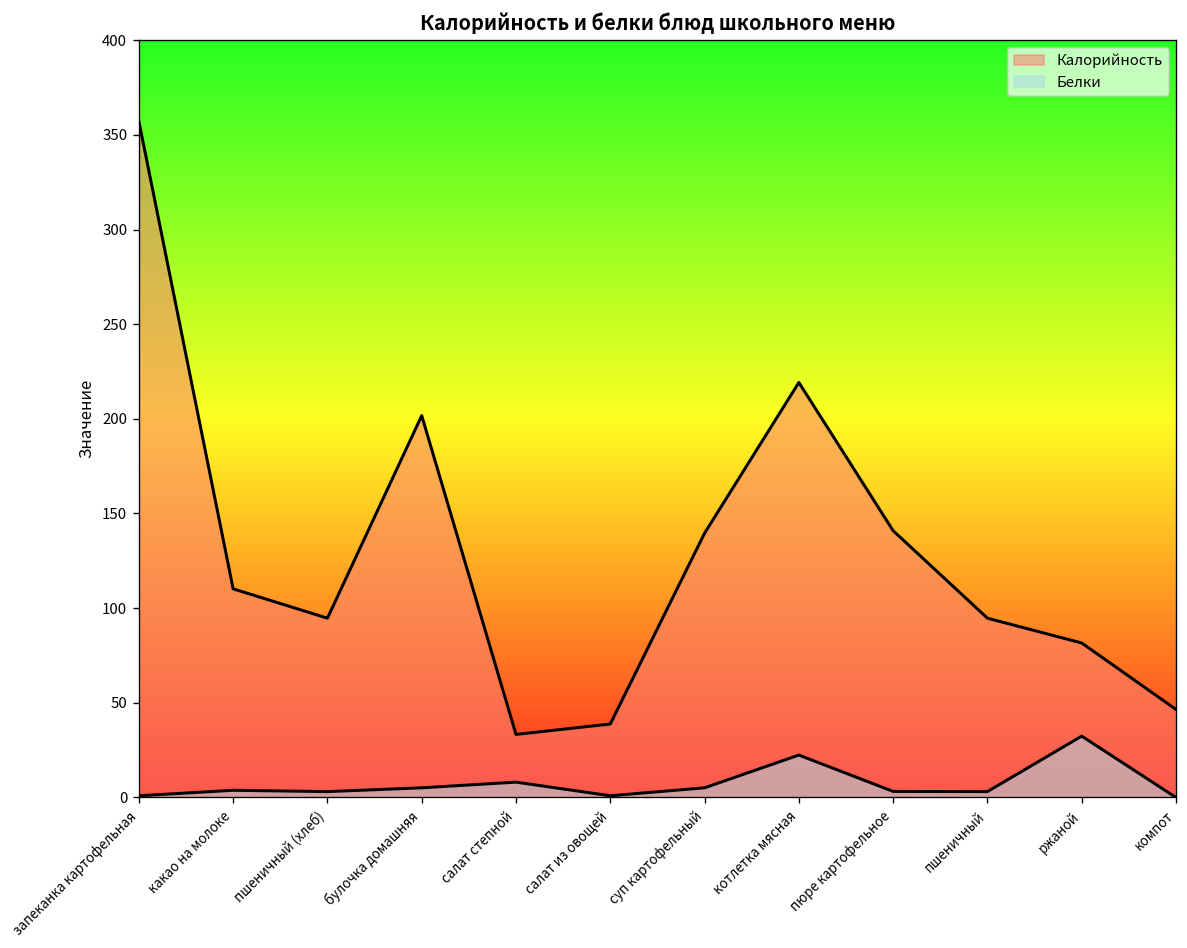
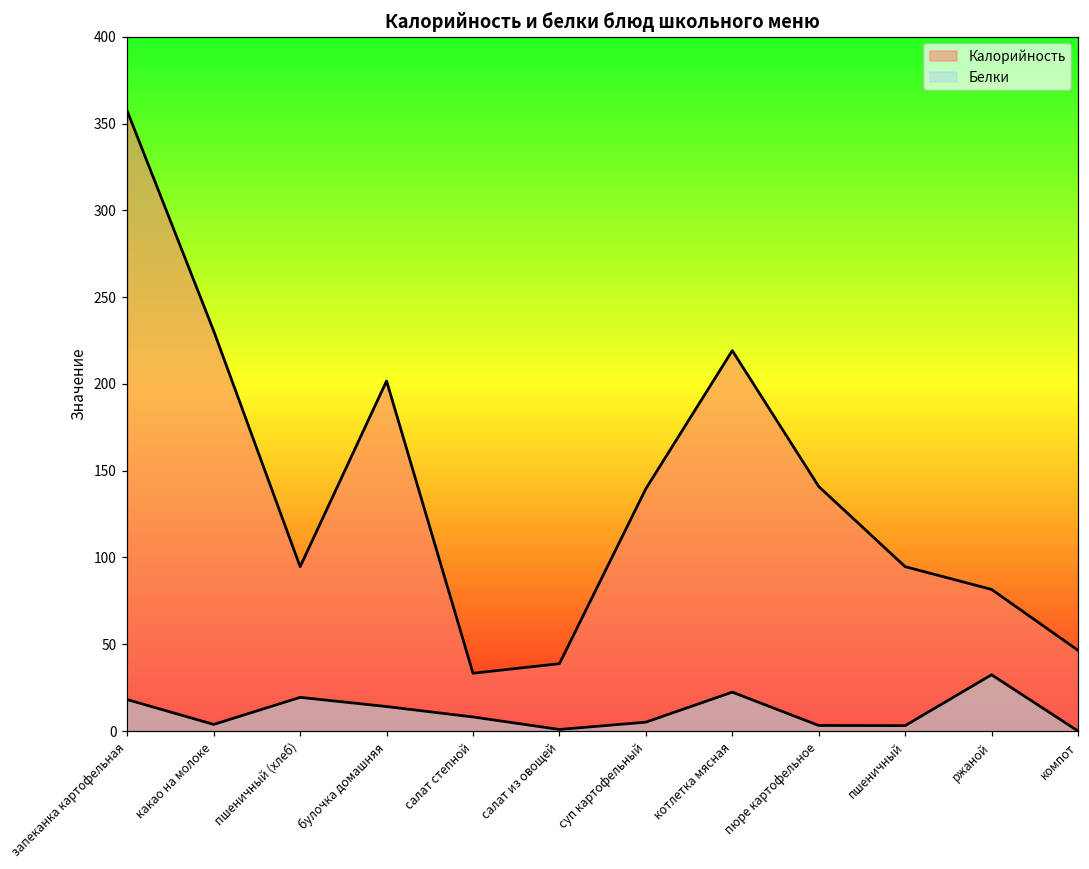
Белки, запеканка картофельная: 1 -> 18
Калорийность, какао на молоке: 110 -> 231
Белки, пшеничный (хлеб): 3 -> 19
Белки, булочка домашняя: 5 -> 14
